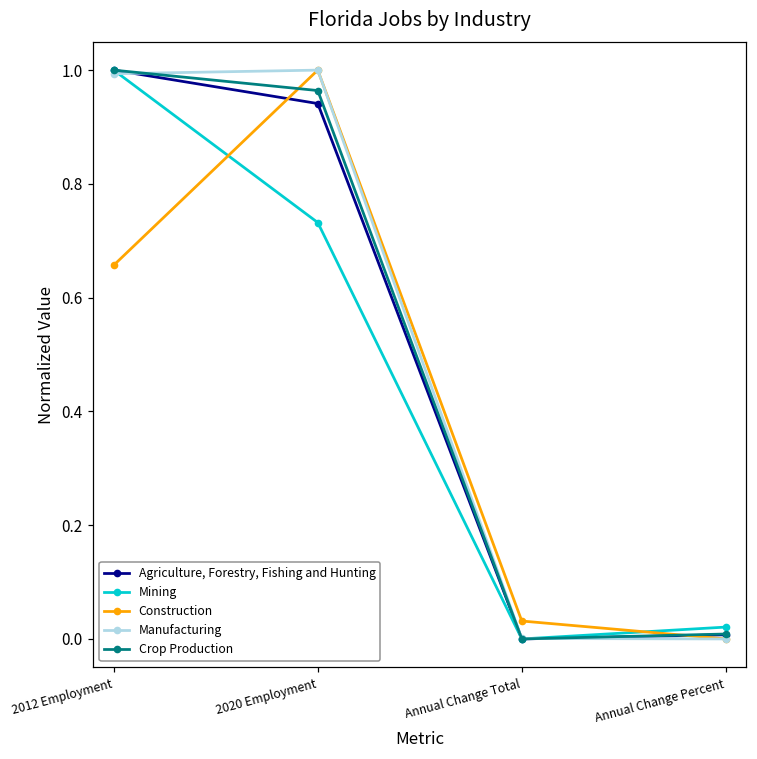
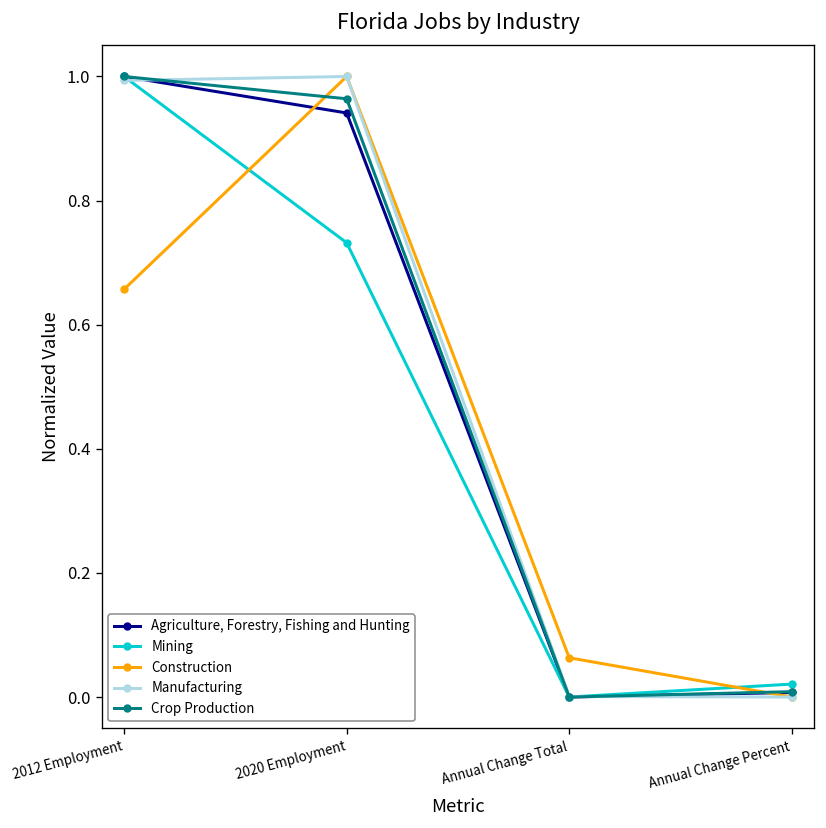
Construction, Annual Change Total: 0.03 -> 0.06
